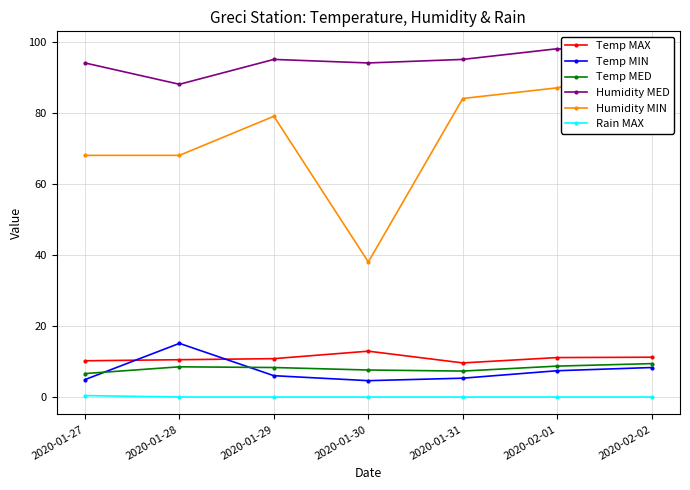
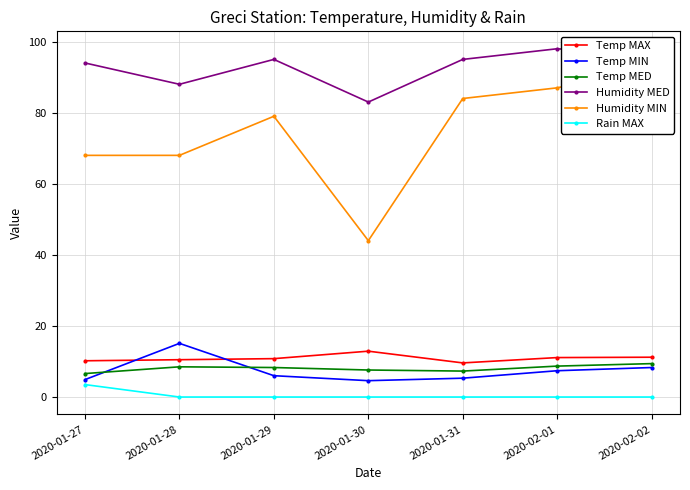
Rain MAX, 2020-01-27: 0 -> 4
Humidity MED, 2020-01-30: 94 -> 83
Humidity MIN, 2020-01-30: 38 -> 44
